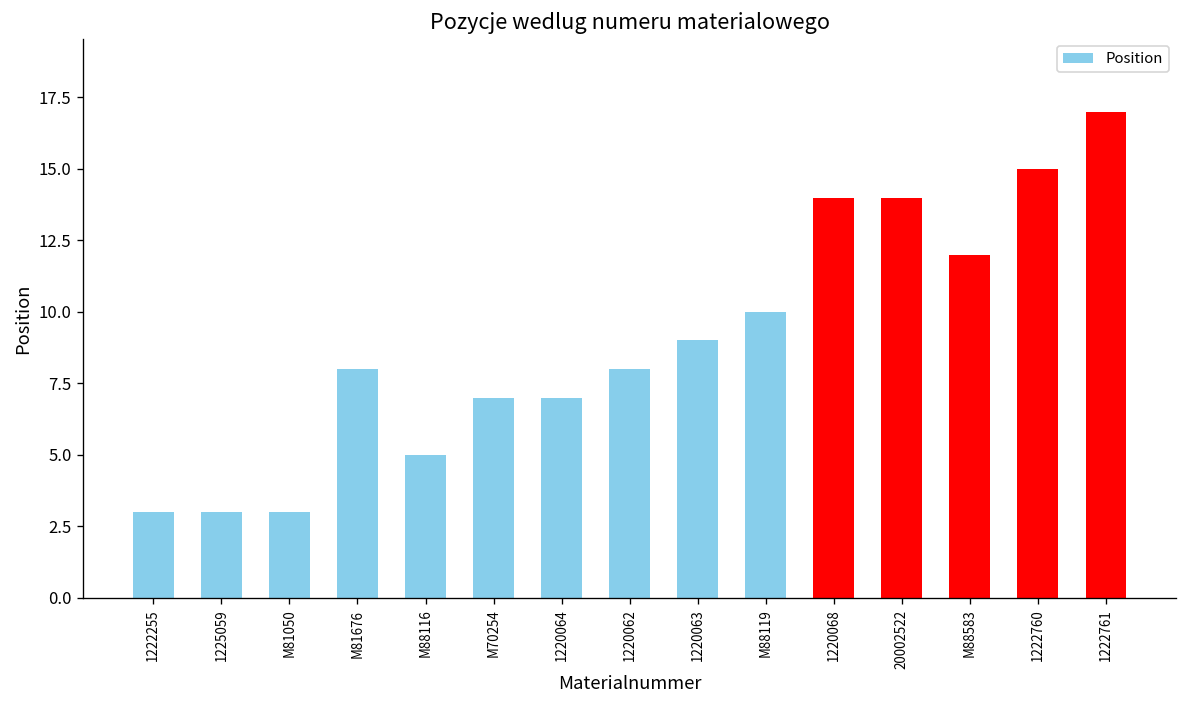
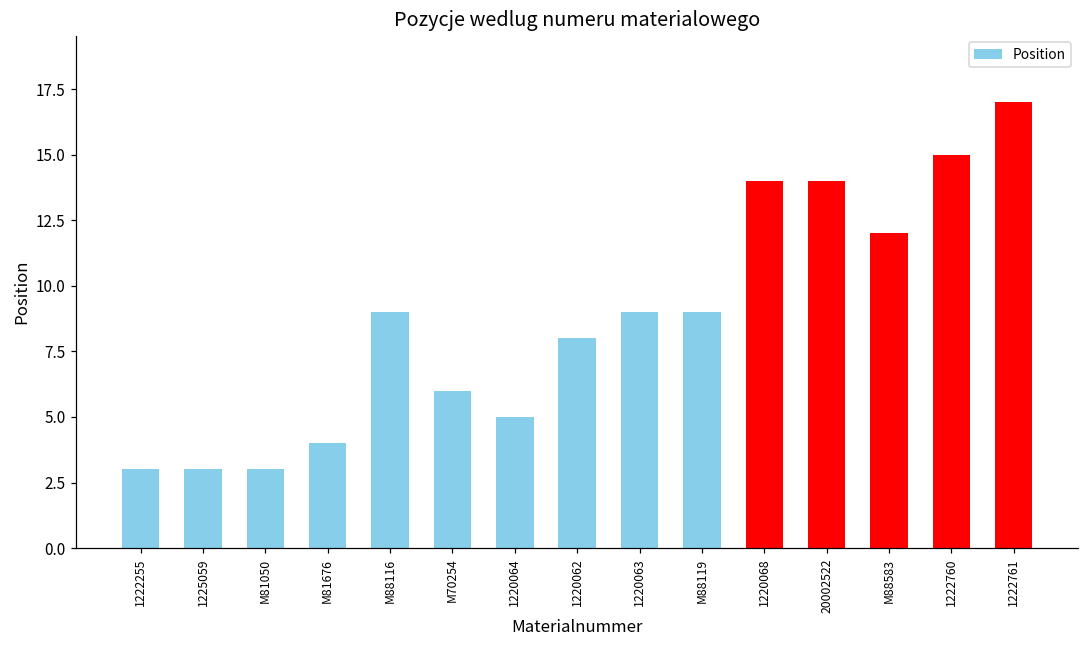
M81676: 8 -> 4
M88116: 5 -> 9
M70254: 7 -> 6
1220064: 7 -> 5
M88119: 10 -> 9
